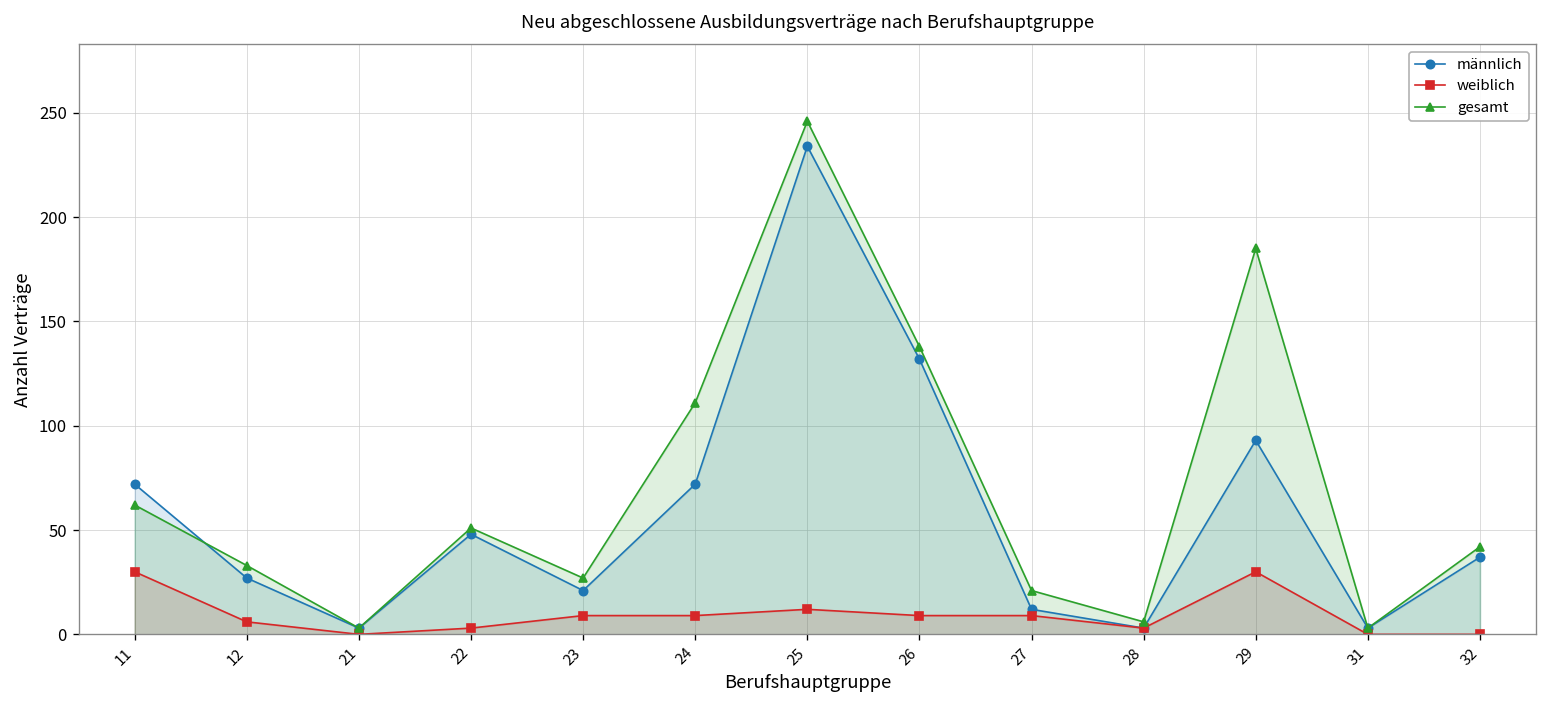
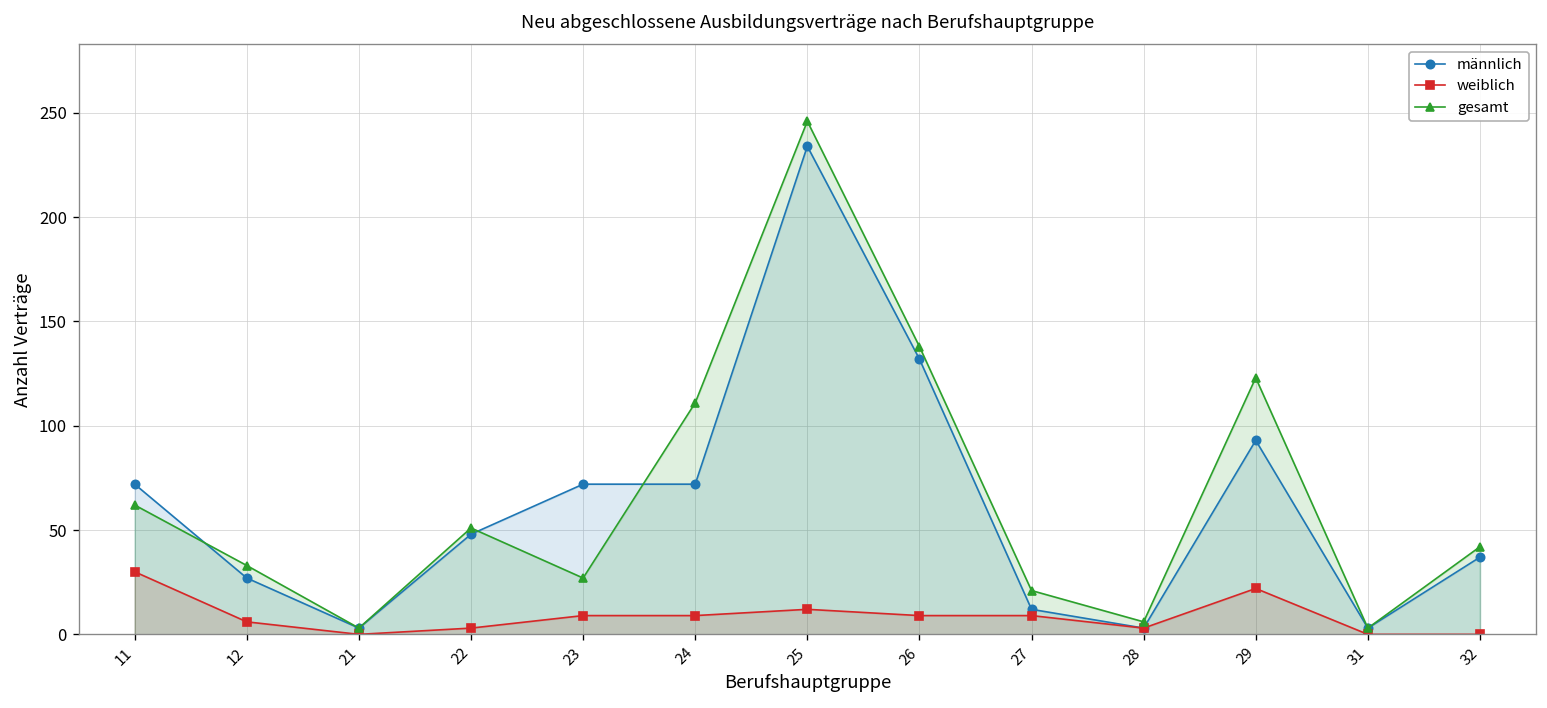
männlich, 23: 21 -> 72
weiblich, 29: 30 -> 22
gesamt, 29: 185 -> 123
